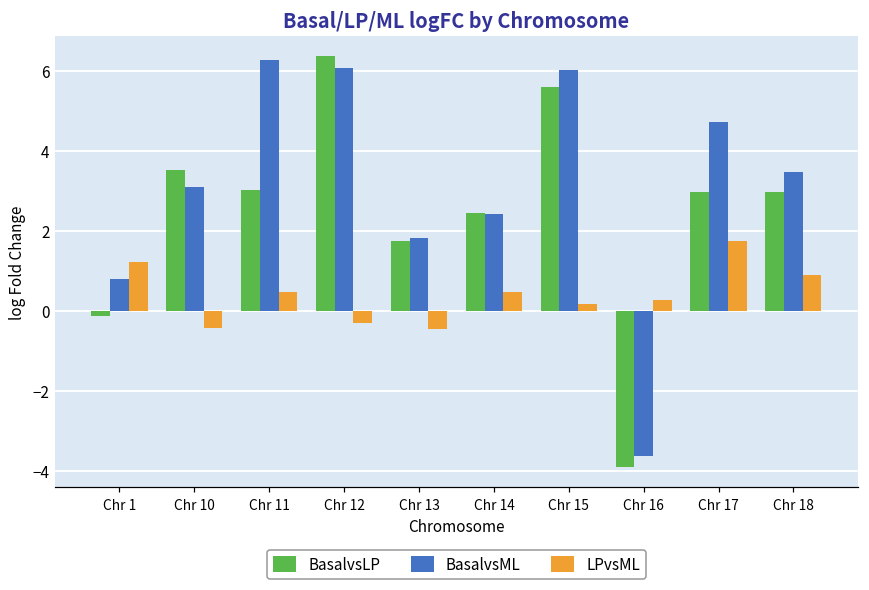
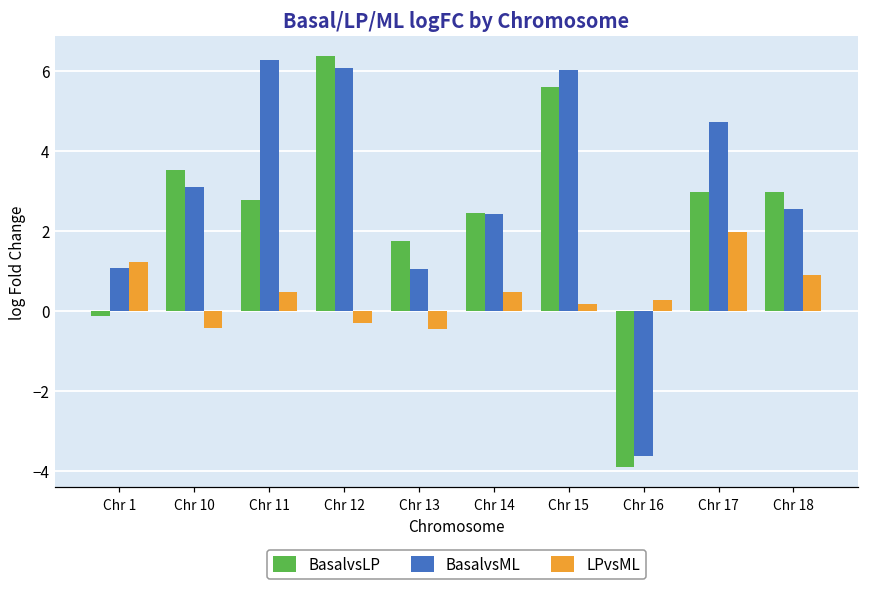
BasalvsML, Chr 1: 0.8 -> 1.1
BasalvsLP, Chr 11: 3.0 -> 2.8
BasalvsML, Chr 13: 1.8 -> 1.0
LPvsML, Chr 17: 1.8 -> 2.0
BasalvsML, Chr 18: 3.5 -> 2.5
